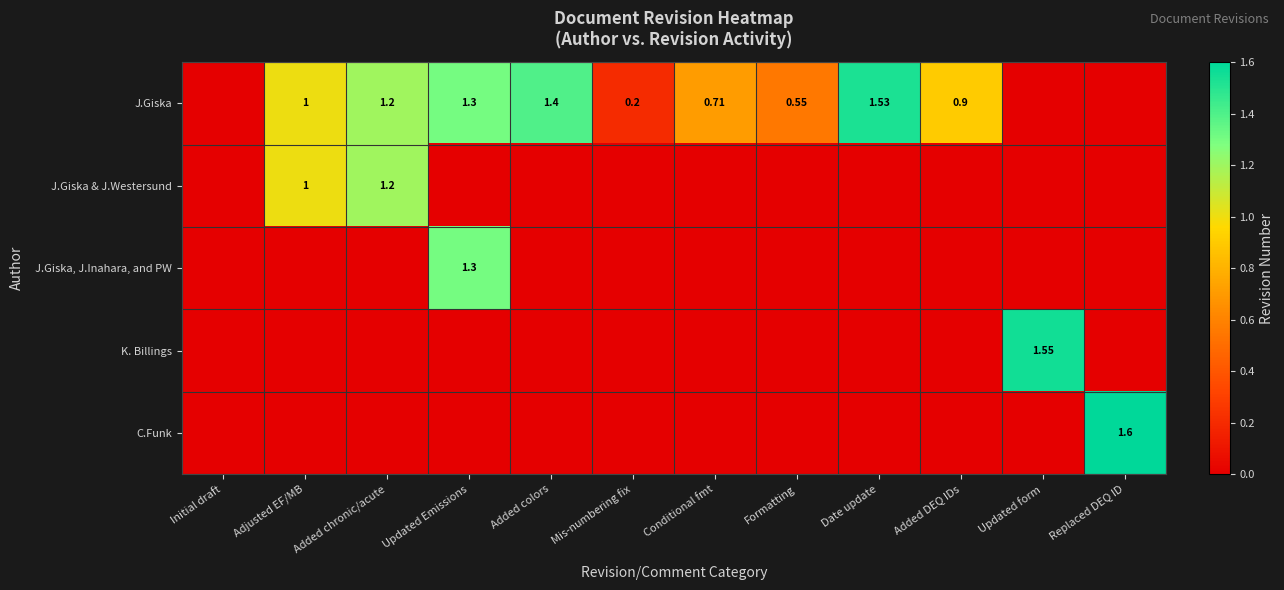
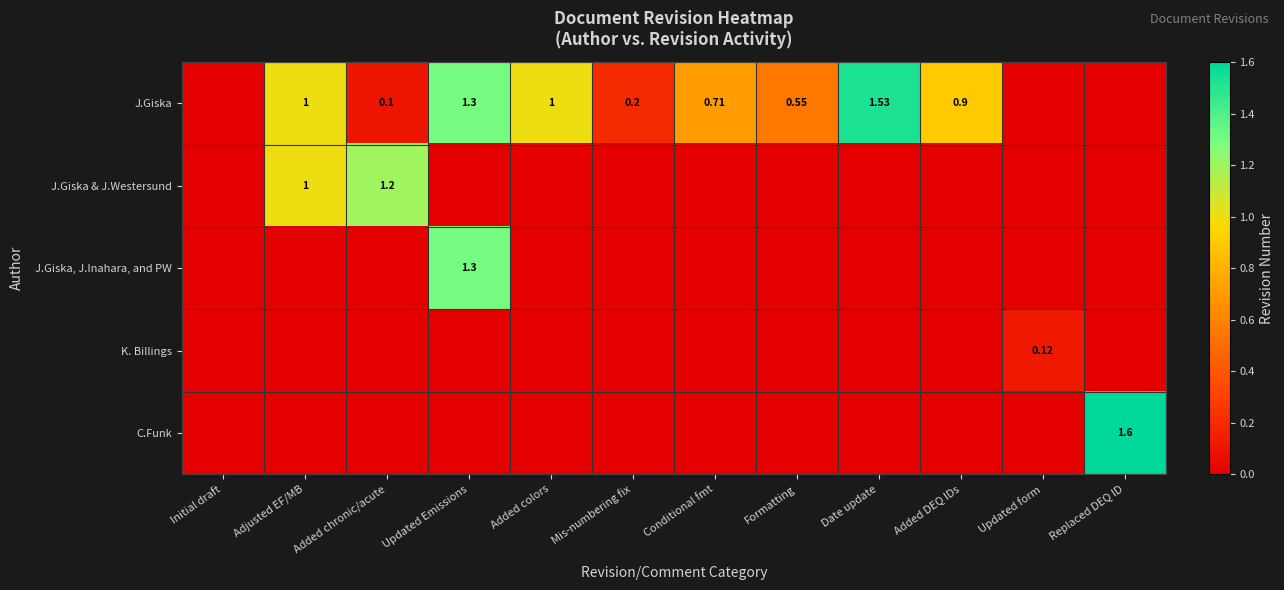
J.Giska, Added chronic/acute: 1.2 -> 0.1
J.Giska, Added colors: 1.4 -> 1
K. Billings, Updated form: 1.55 -> 0.12
